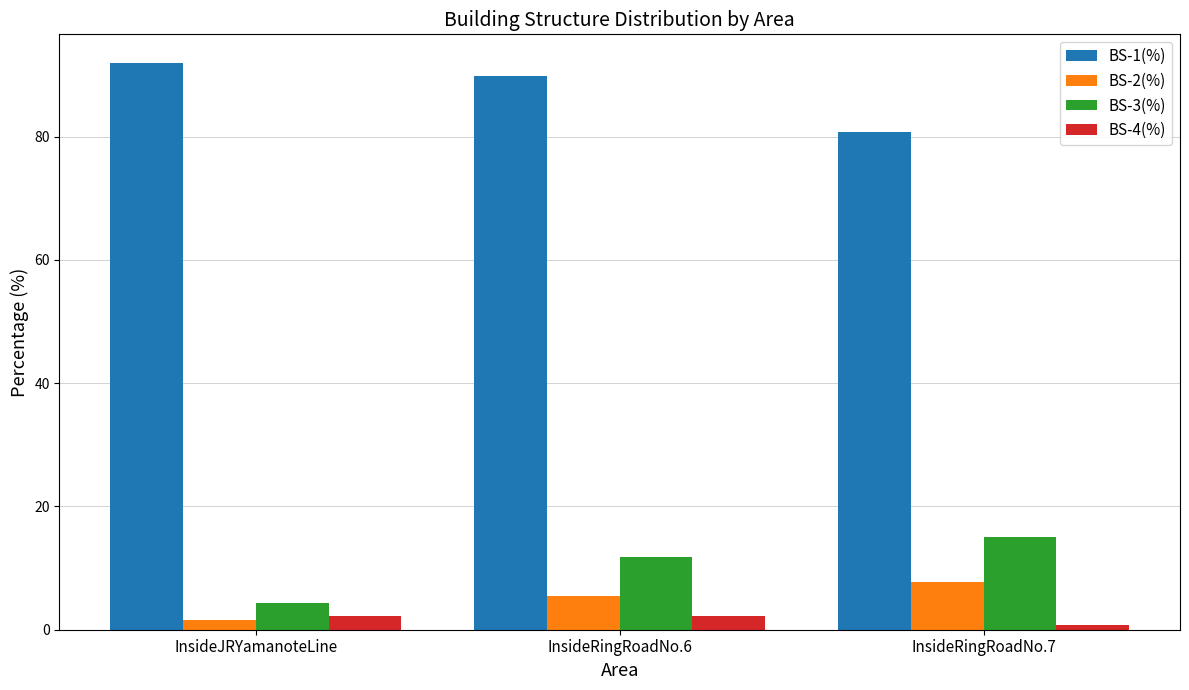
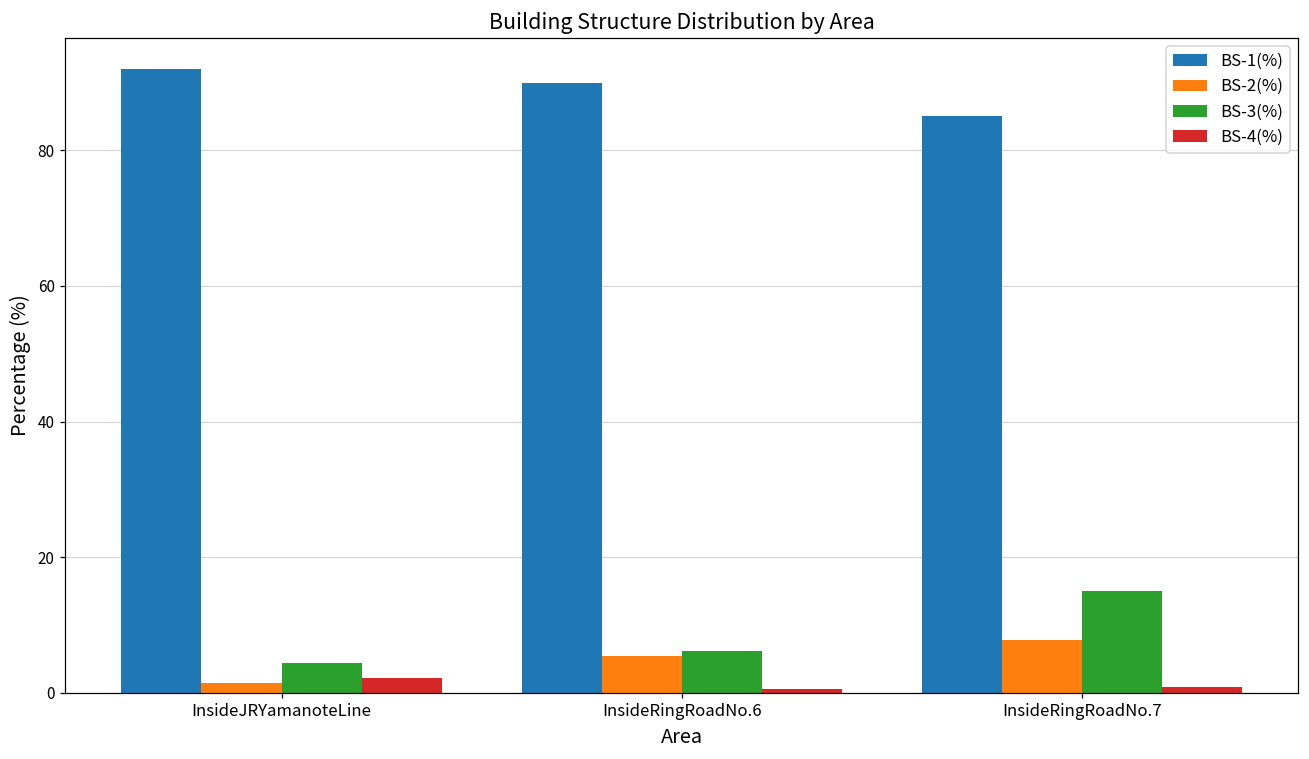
BS-3(%), InsideRingRoadNo.6: 12 -> 6
BS-4(%), InsideRingRoadNo.6: 2 -> 1
BS-1(%), InsideRingRoadNo.7: 81 -> 85
